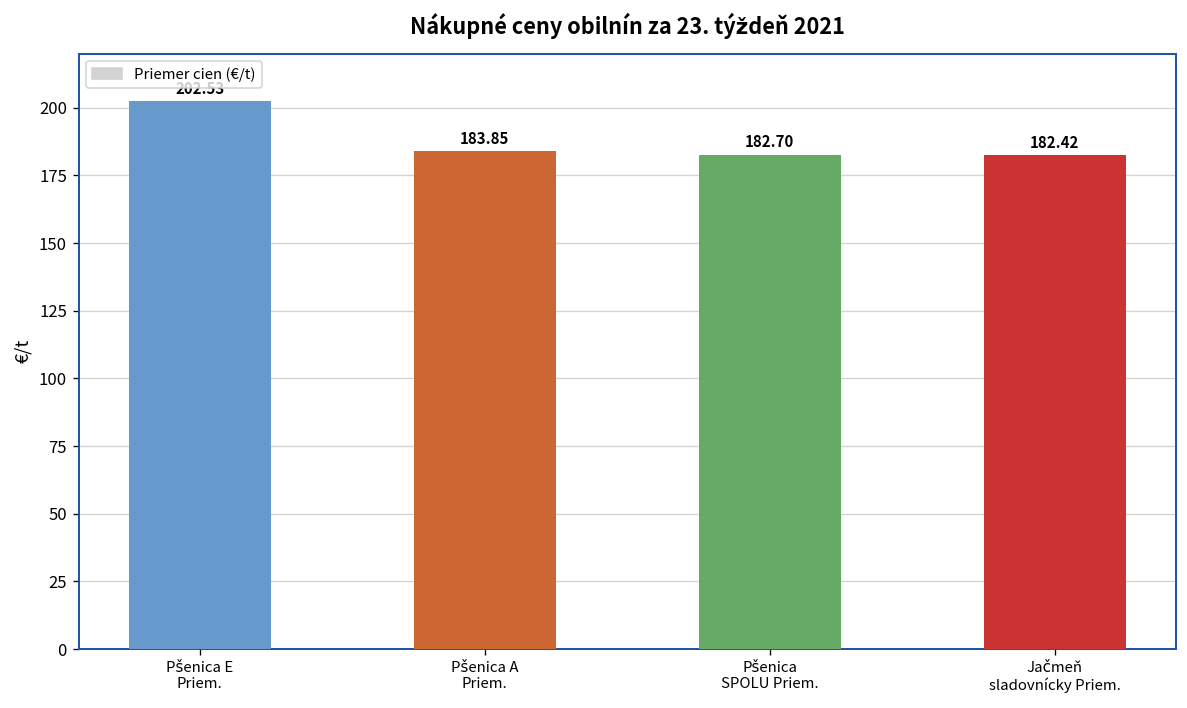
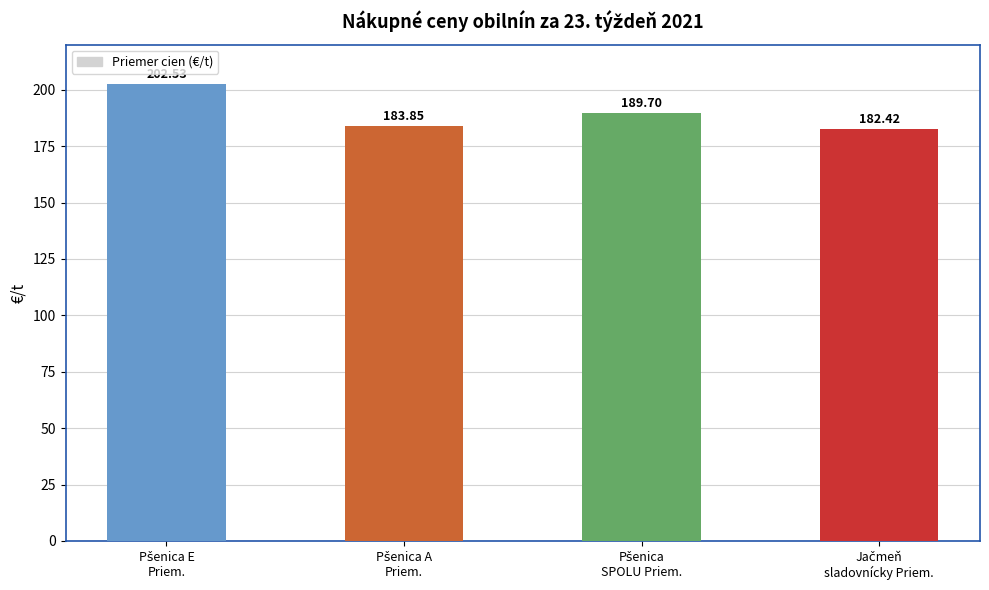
Pšenica SPOLU Priem.: 182.70 -> 189.70
